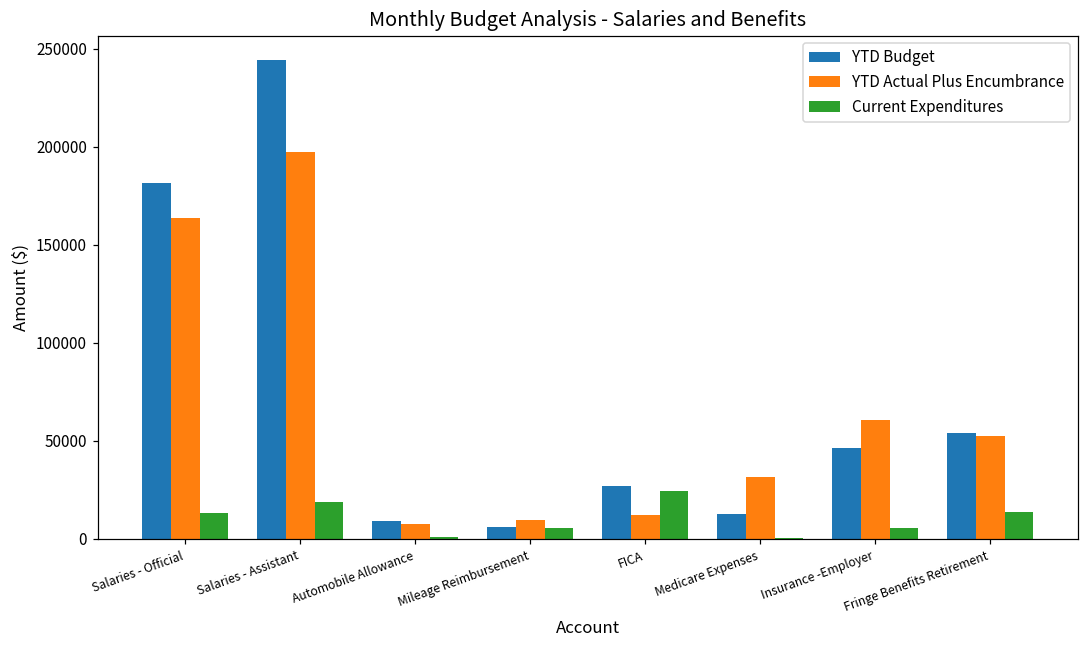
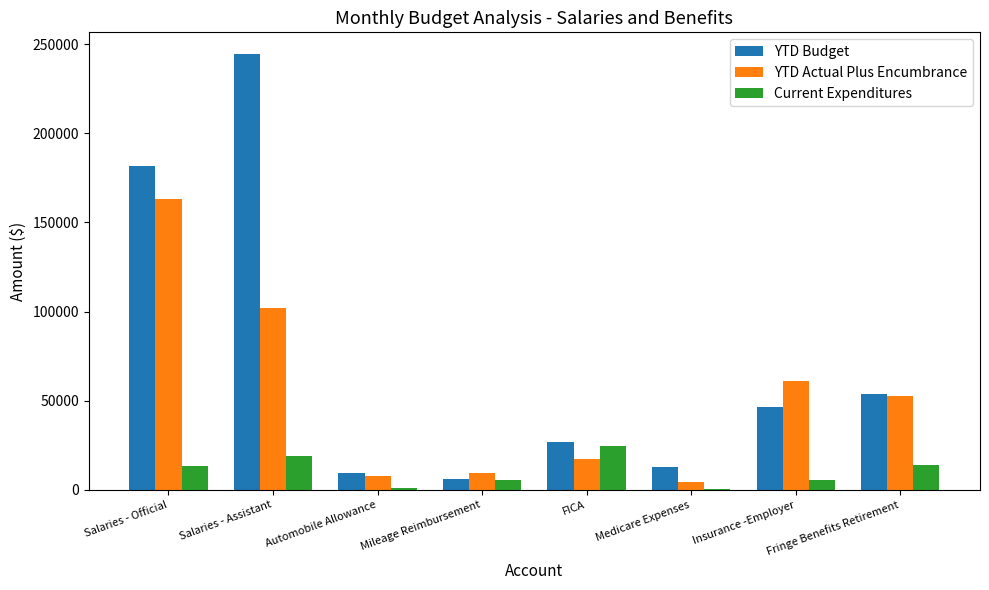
YTD Actual Plus Encumbrance, Salaries - Assistant: 197000 -> 102000
YTD Actual Plus Encumbrance, FICA: 12000 -> 17000
YTD Actual Plus Encumbrance, Medicare Expenses: 32000 -> 5000
